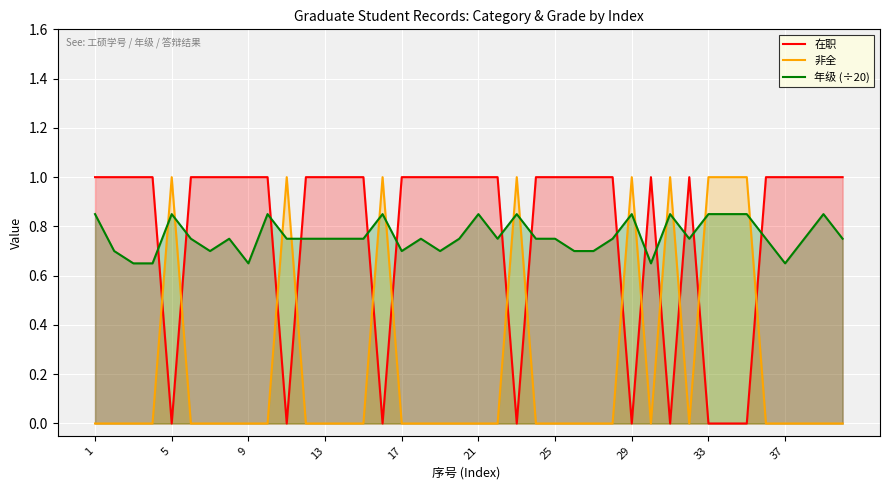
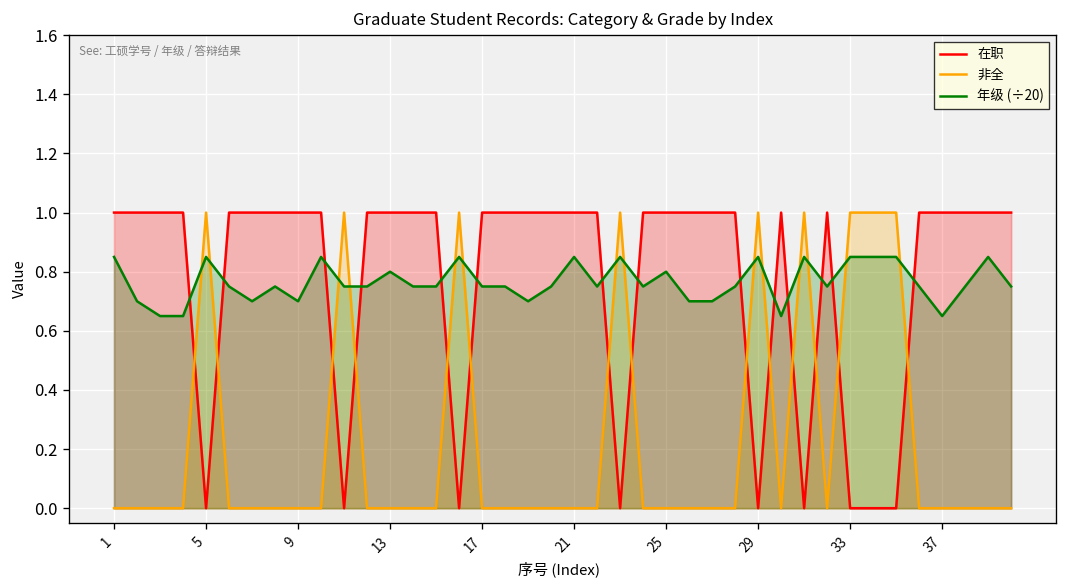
年级 (÷20), 9: 0.65 -> 0.70
年级 (÷20), 13: 0.75 -> 0.80
年级 (÷20), 17: 0.70 -> 0.75
年级 (÷20), 25: 0.75 -> 0.80
